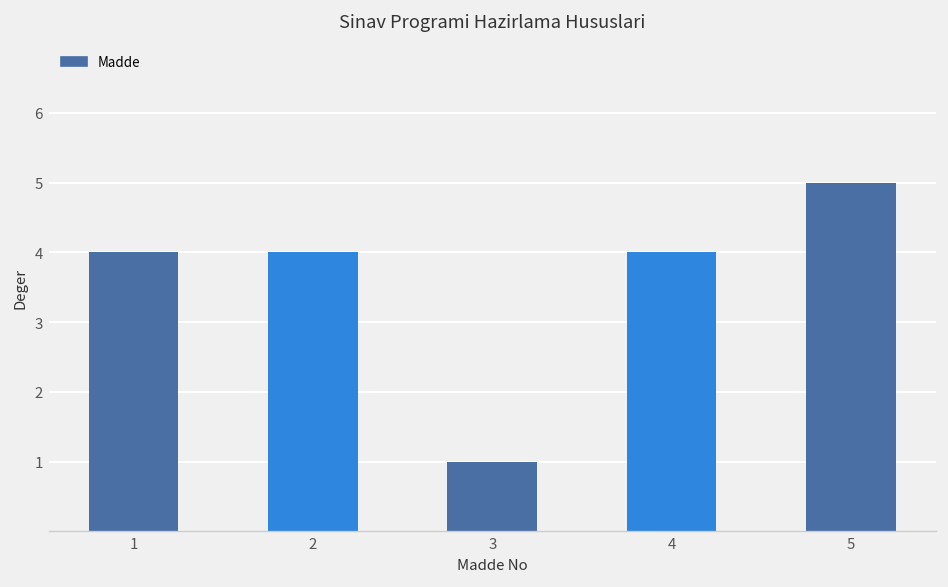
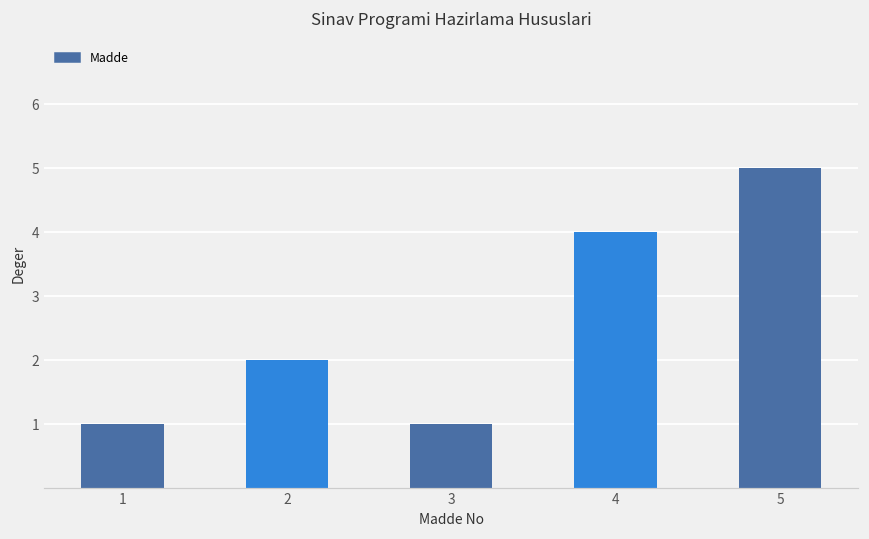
1: 4 -> 1
2: 4 -> 2
